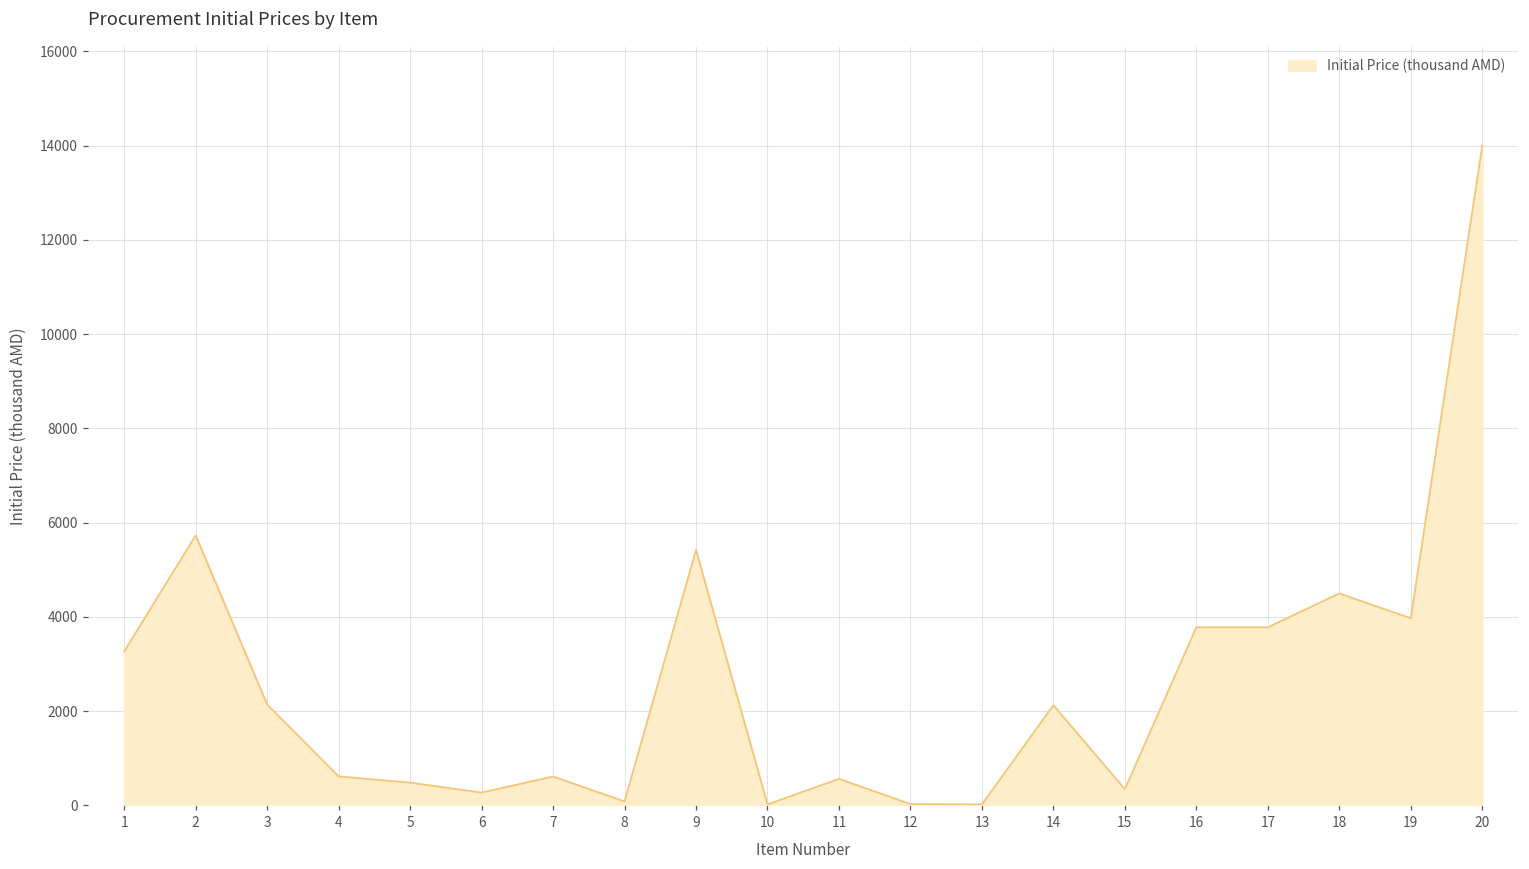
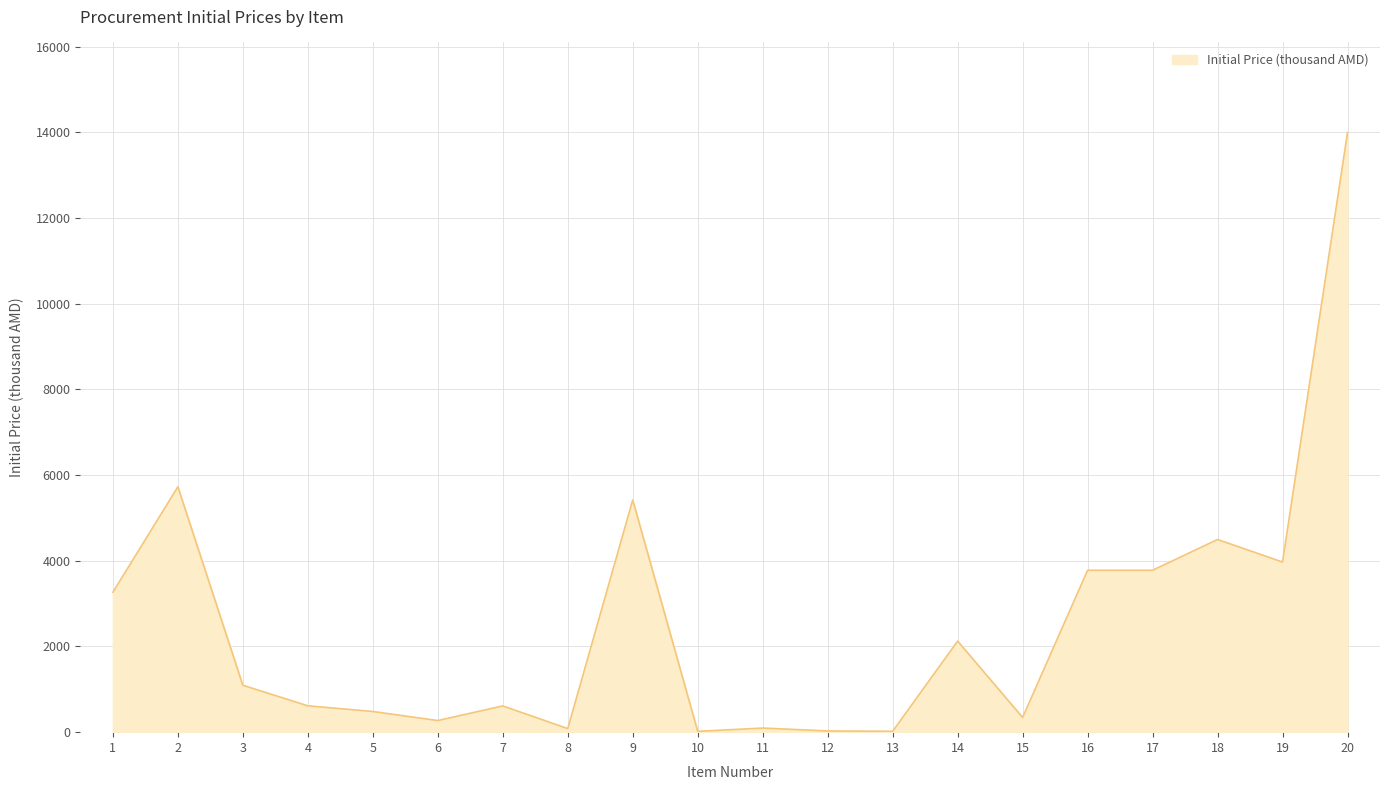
3: 2100 -> 1100
11: 600 -> 100
